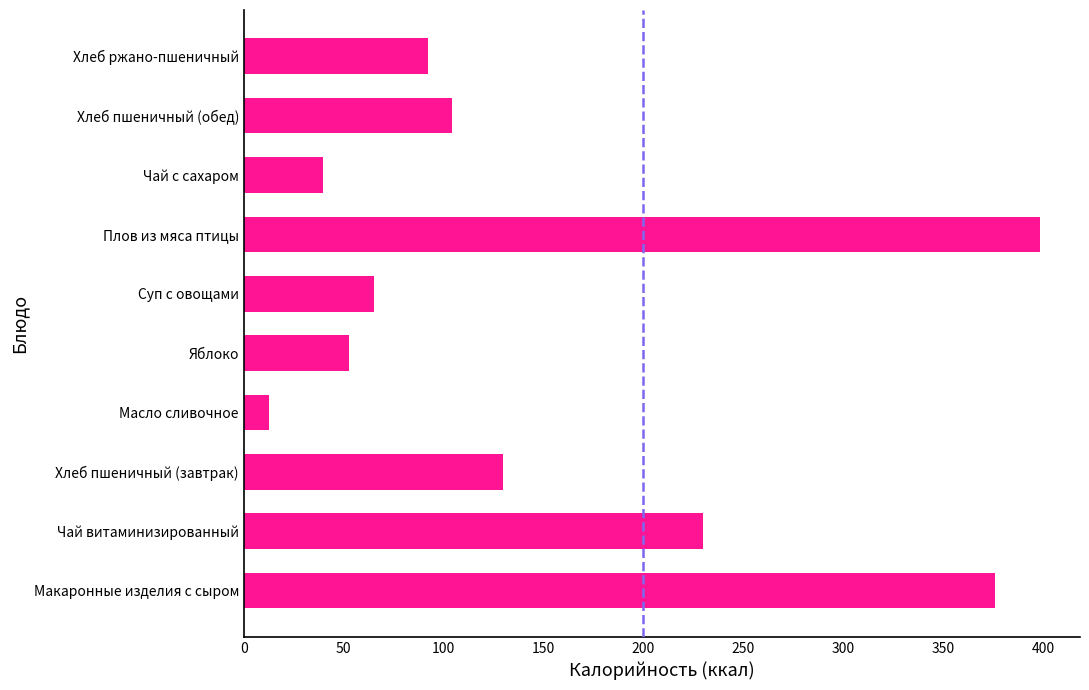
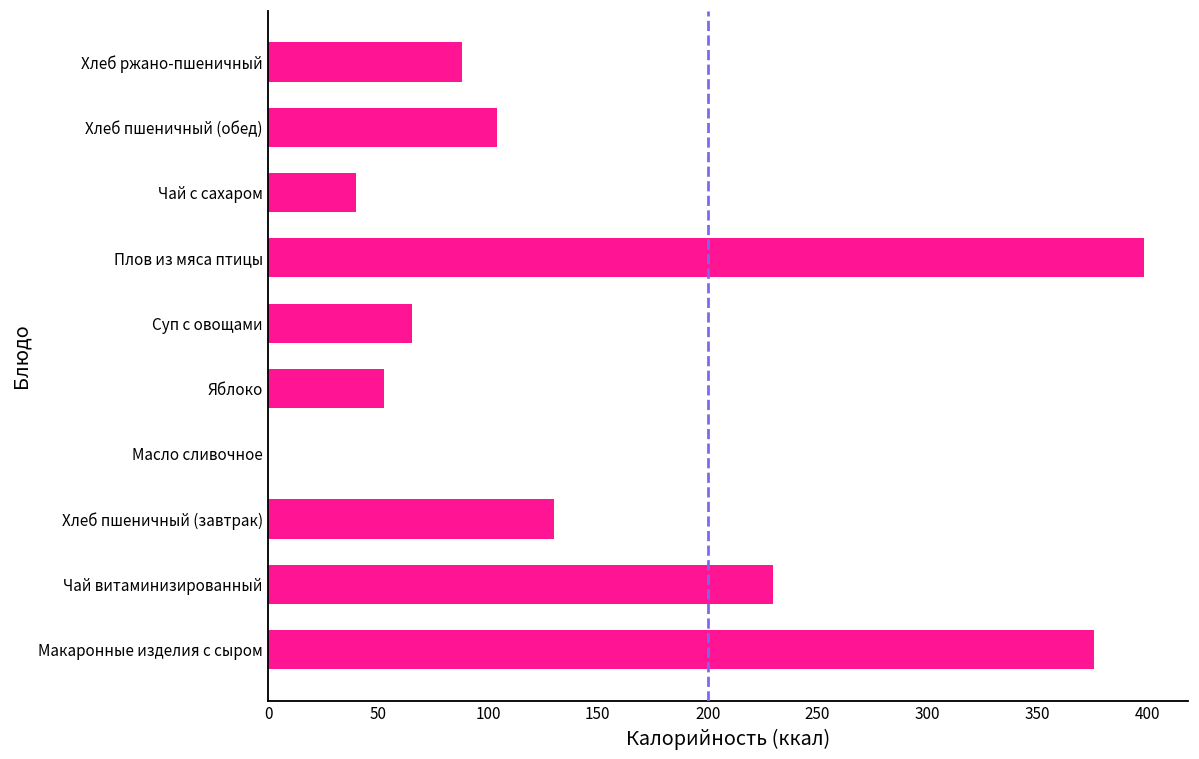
Хлеб ржано-пшеничный: 92 -> 88
Масло сливочное: 13 -> 0
